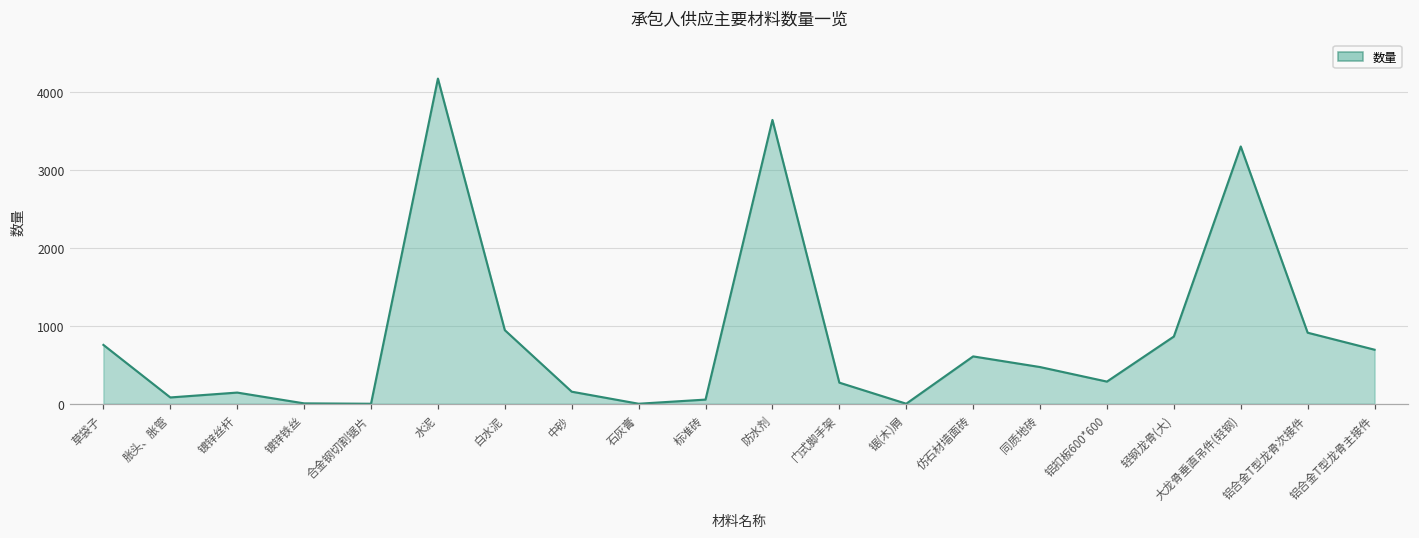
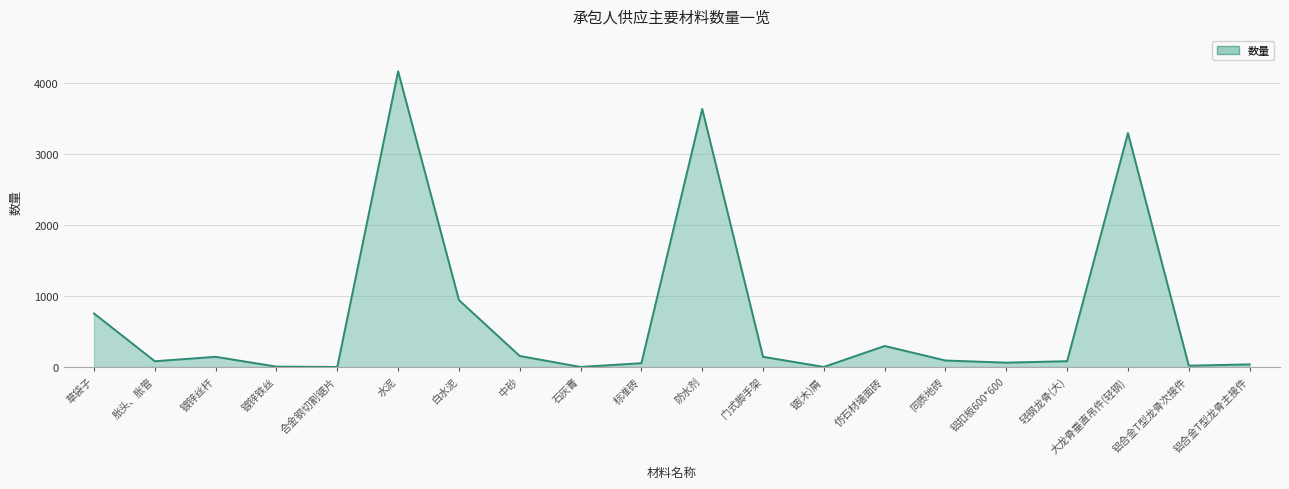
门式脚手架: 300 -> 100
仿石材墙面砖: 600 -> 300
同质地砖: 500 -> 100
铝扣板600*600: 300 -> 100
轻钢龙骨(大): 900 -> 100
铝合金T型龙骨次接件: 900 -> 0
铝合金T型龙骨主接件: 700 -> 0
